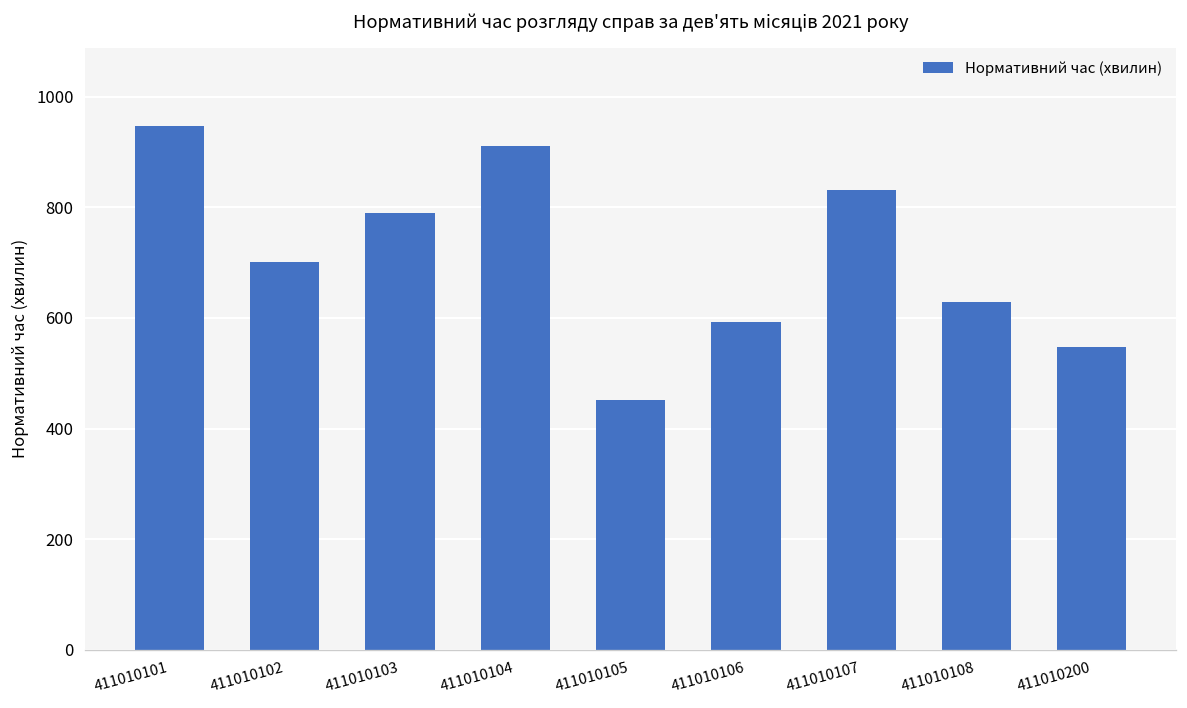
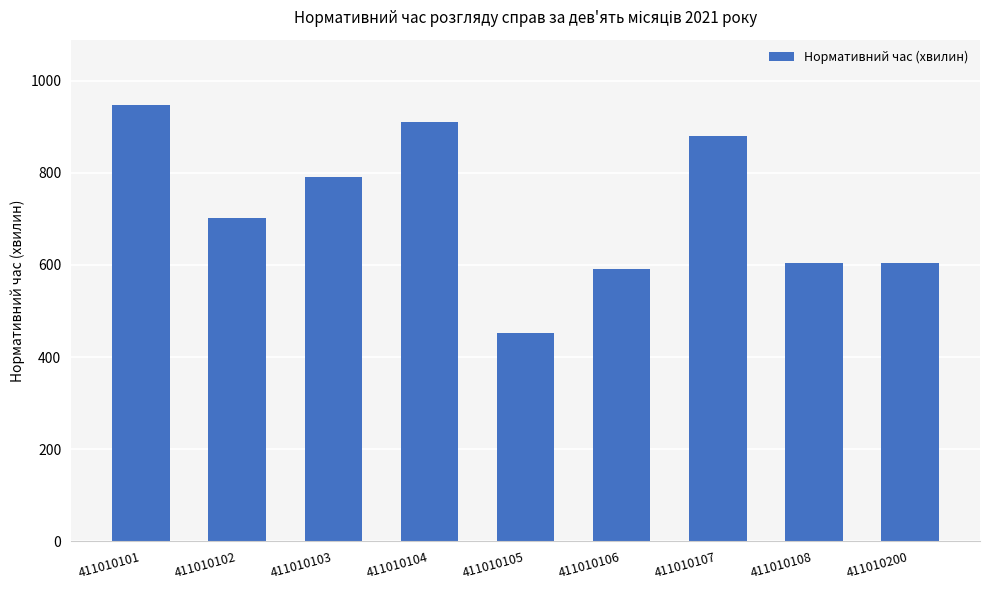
411010107: 830 -> 880
411010108: 630 -> 600
411010200: 550 -> 610
